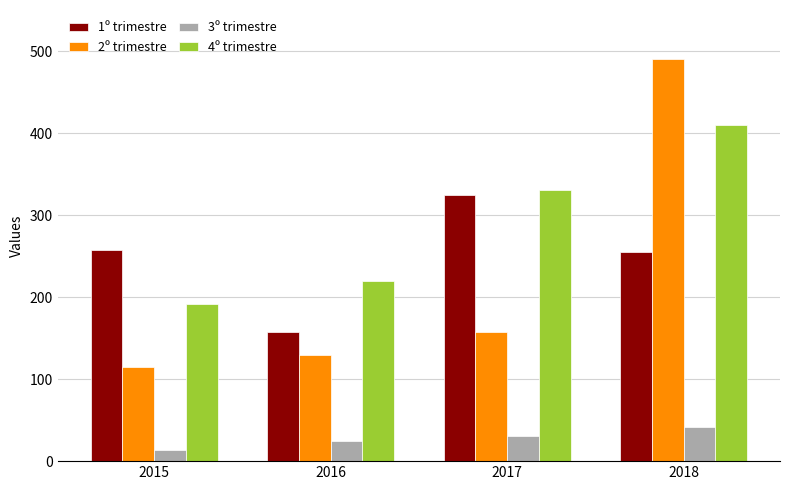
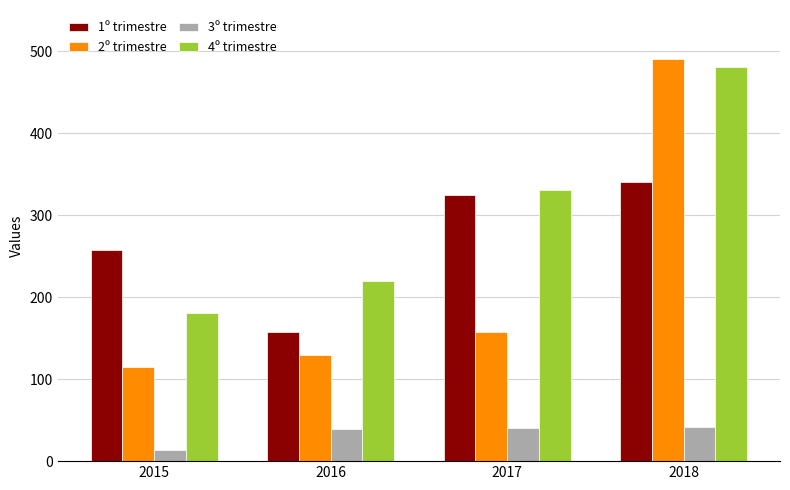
4º trimestre, 2015: 190 -> 180
3º trimestre, 2016: 20 -> 40
3º trimestre, 2017: 30 -> 40
1º trimestre, 2018: 260 -> 340
4º trimestre, 2018: 410 -> 480
